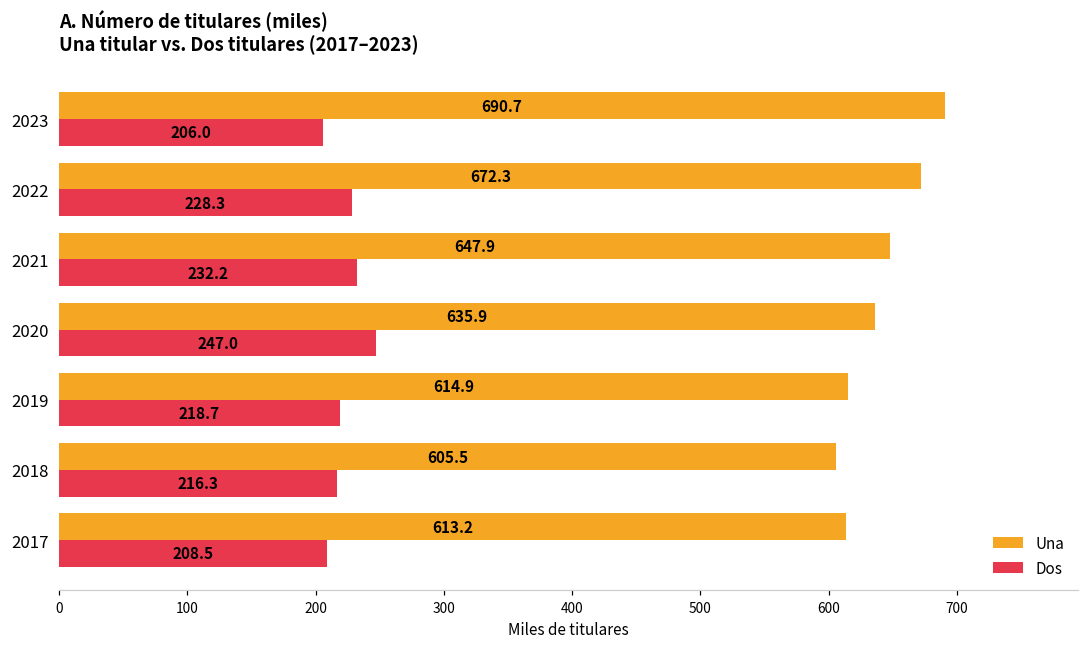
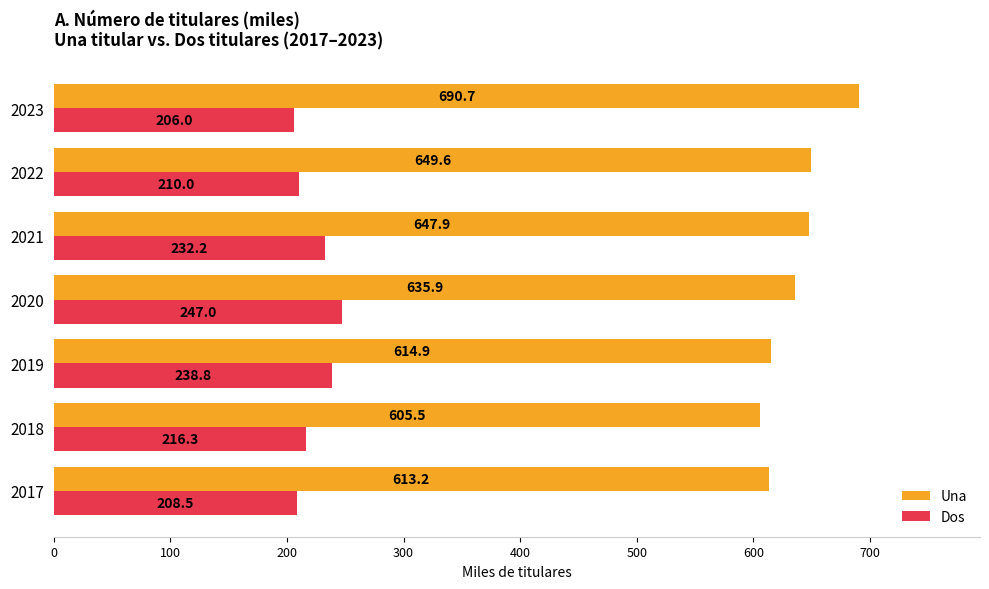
Una, 2022: 672.3 -> 649.6
Dos, 2022: 228.3 -> 210.0
Dos, 2019: 218.7 -> 238.8
